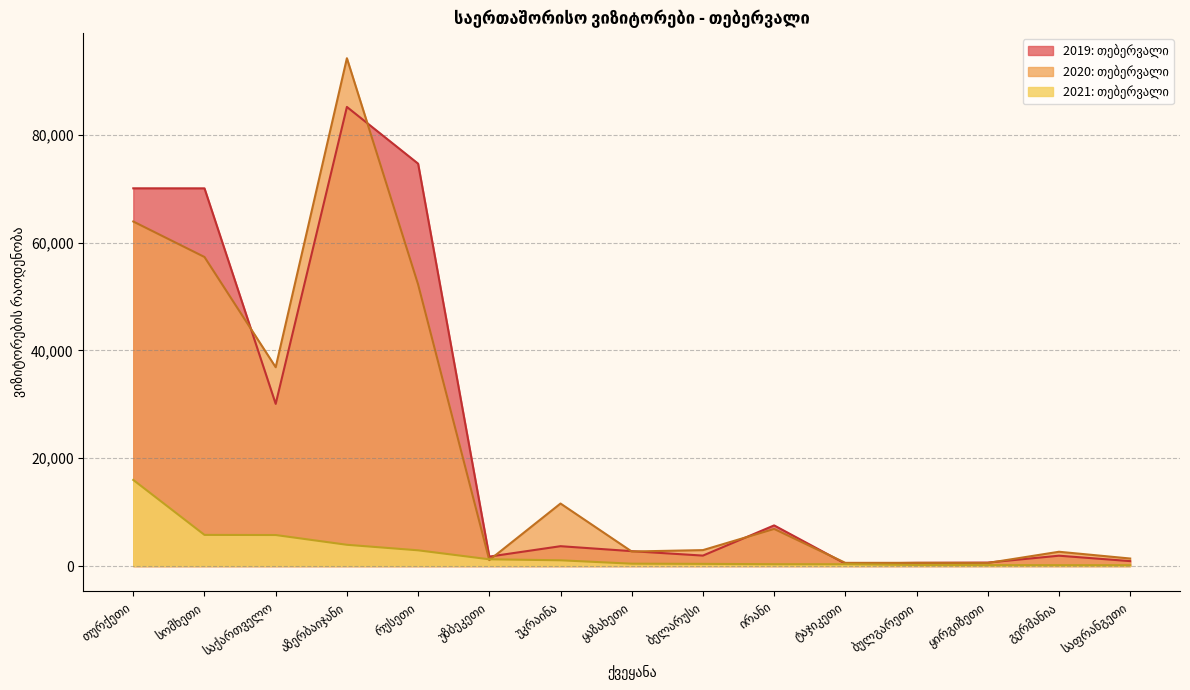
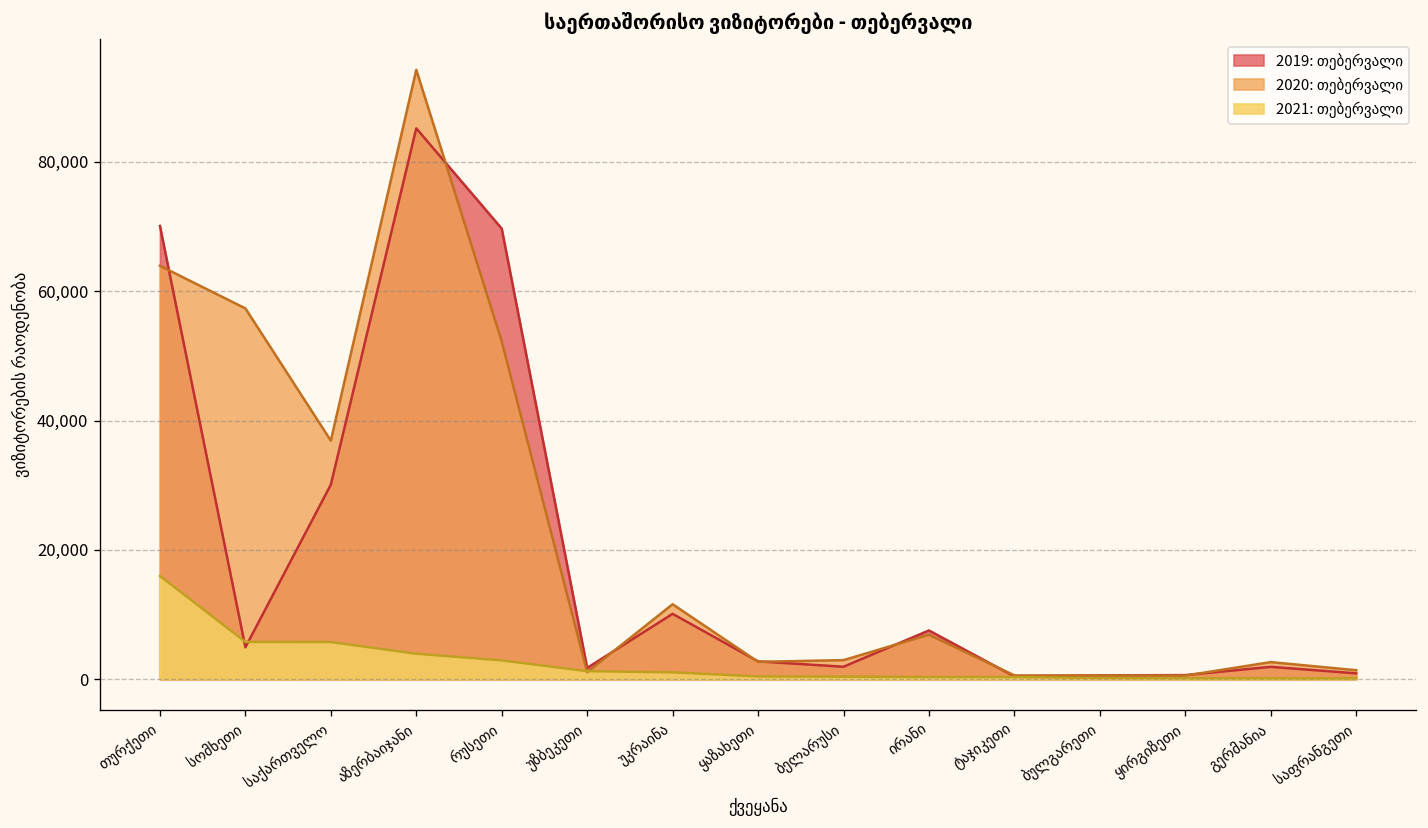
2019: თებერვალი, სომხეთი: 70,000 -> 5,000
2019: თებერვალი, რუსეთი: 75,000 -> 70,000
2019: თებერვალი, უკრაინა: 4,000 -> 10,000
